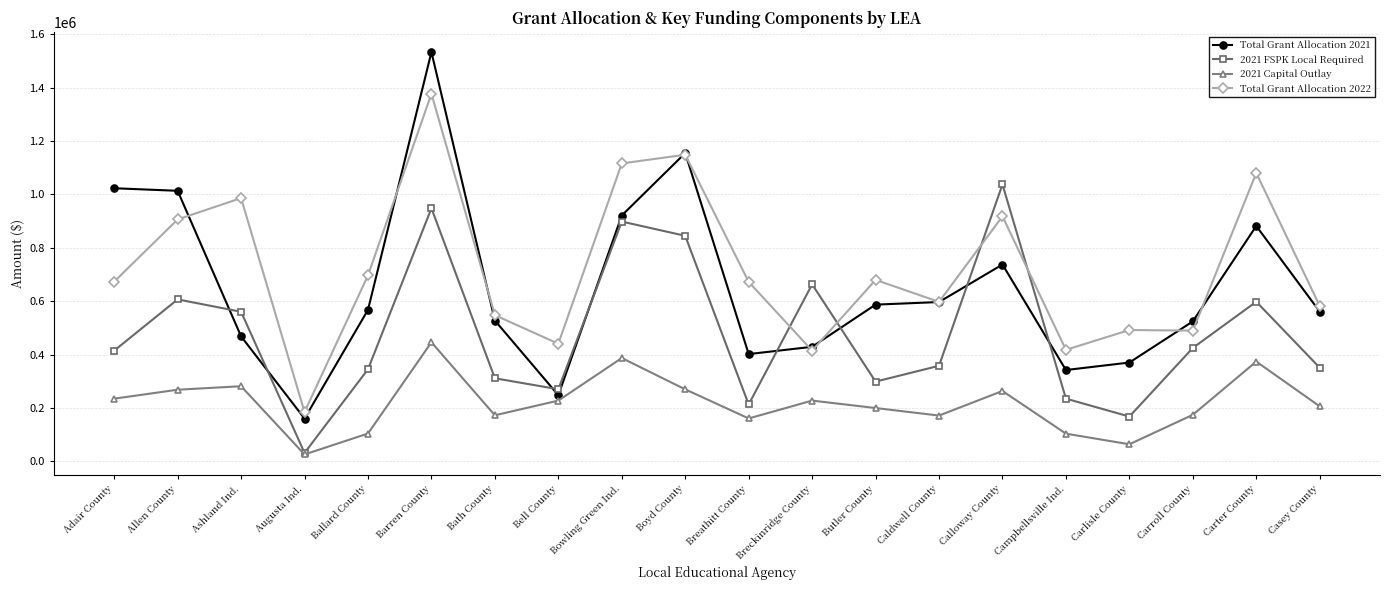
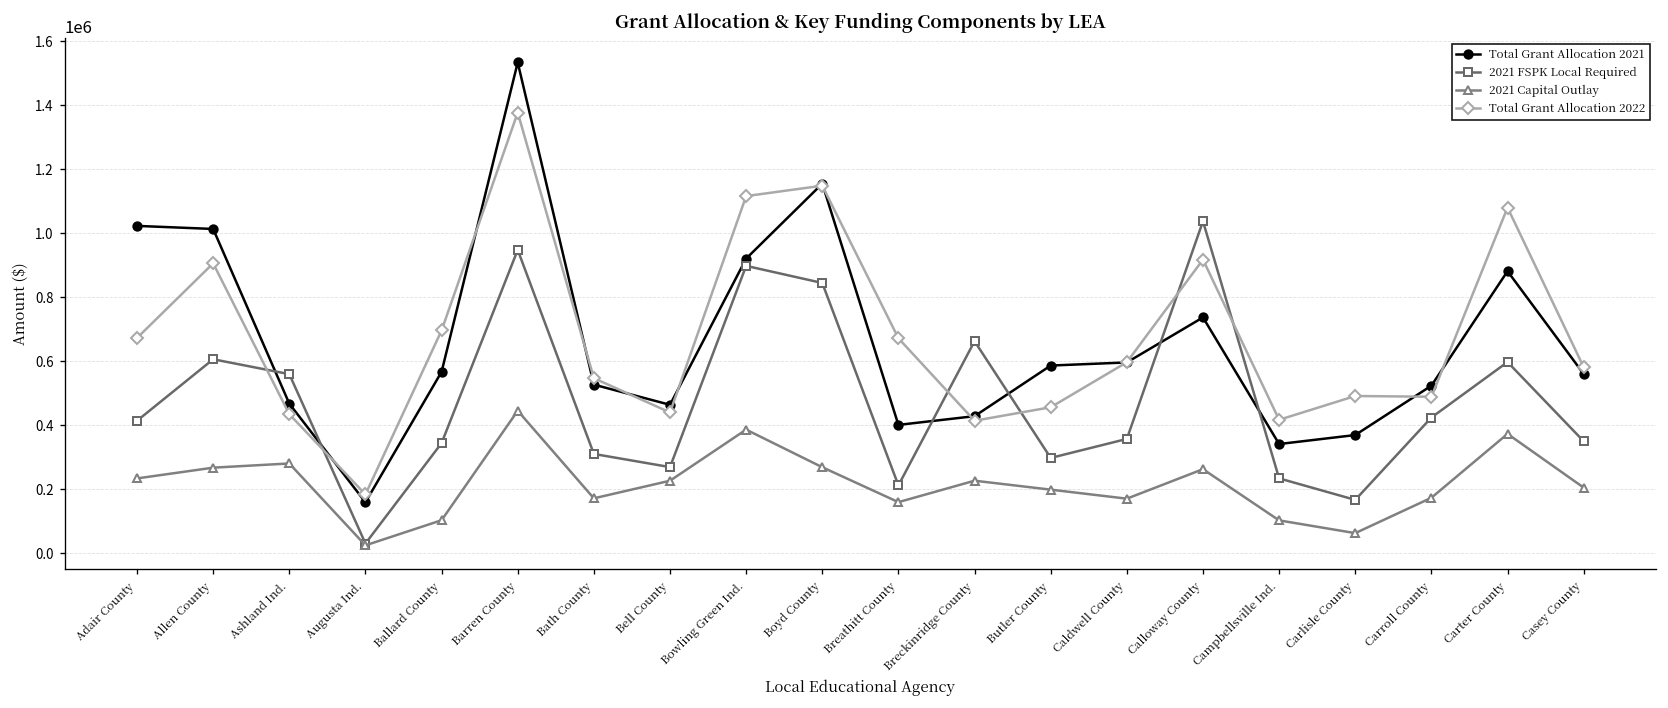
Total Grant Allocation 2022, Ashland Ind.: 990000 -> 440000
Total Grant Allocation 2021, Bell County: 250000 -> 460000
Total Grant Allocation 2022, Butler County: 680000 -> 460000
